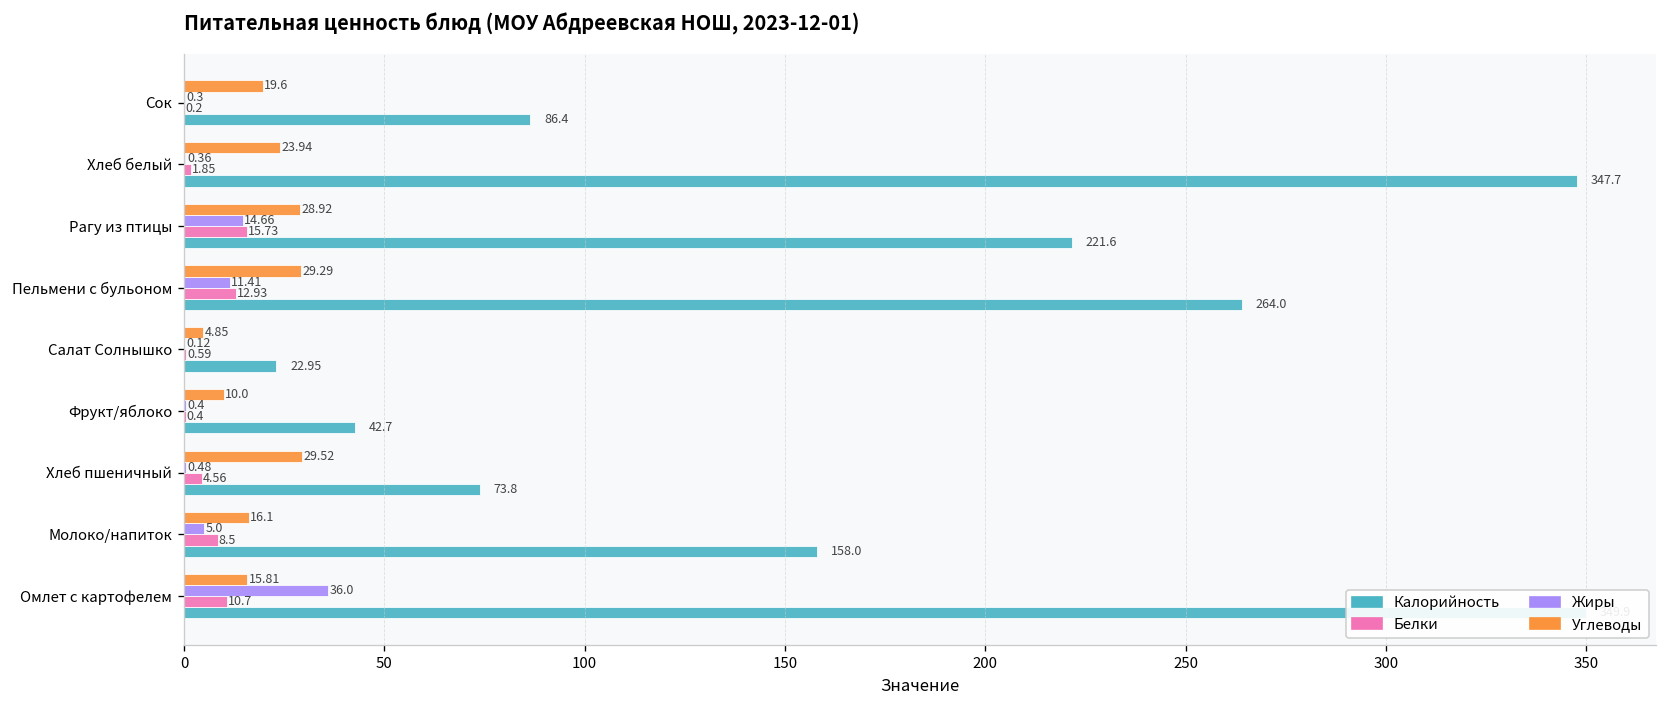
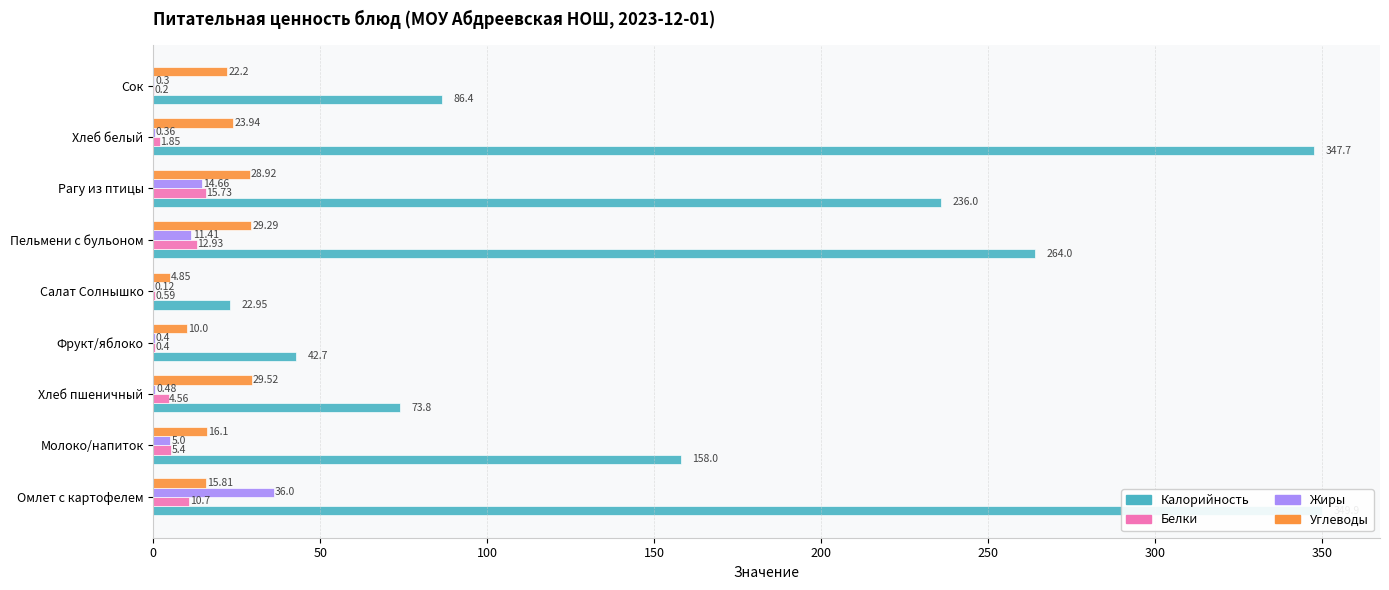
Углеводы, Сок: 19.6 -> 22.2
Калорийность, Рагу из птицы: 221.6 -> 236.0
Белки, Молоко/напиток: 8.5 -> 5.4
